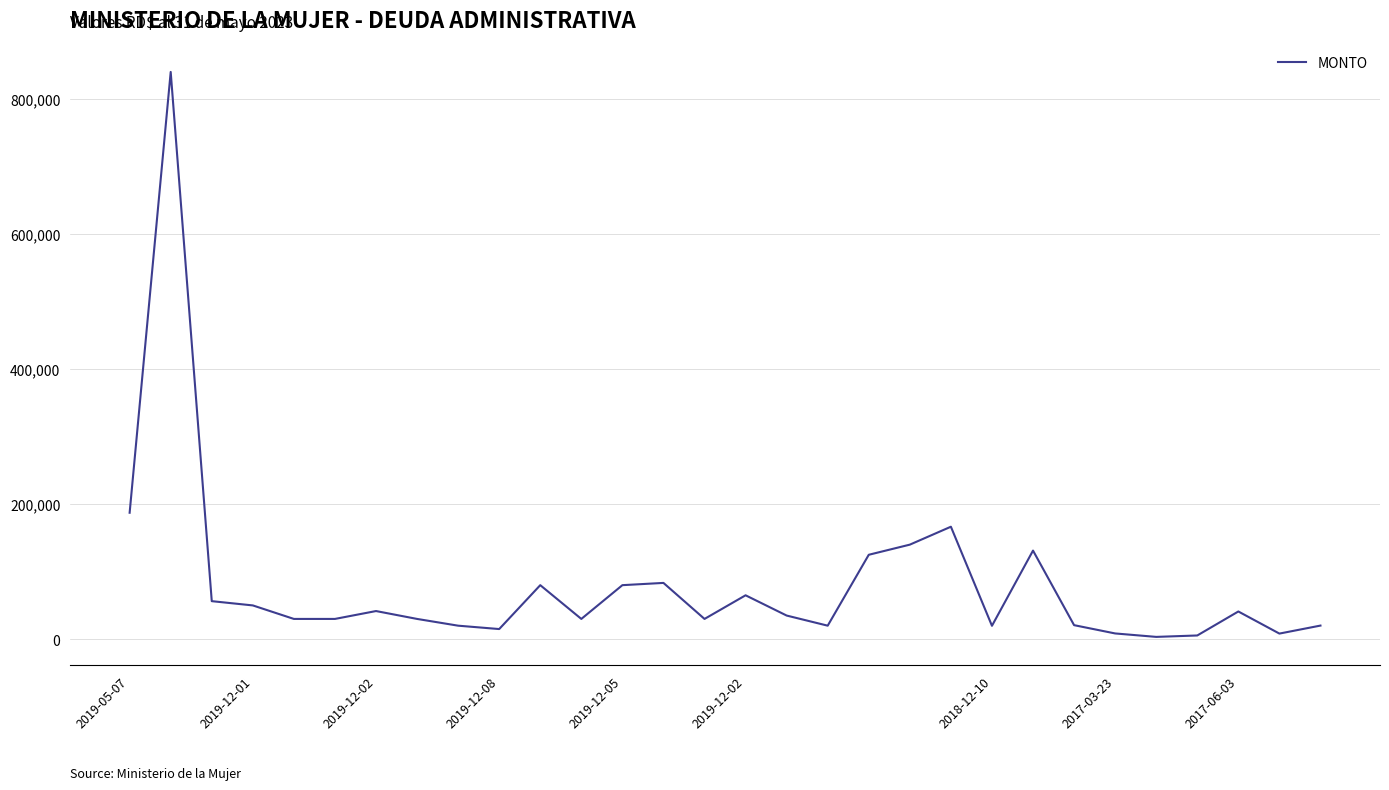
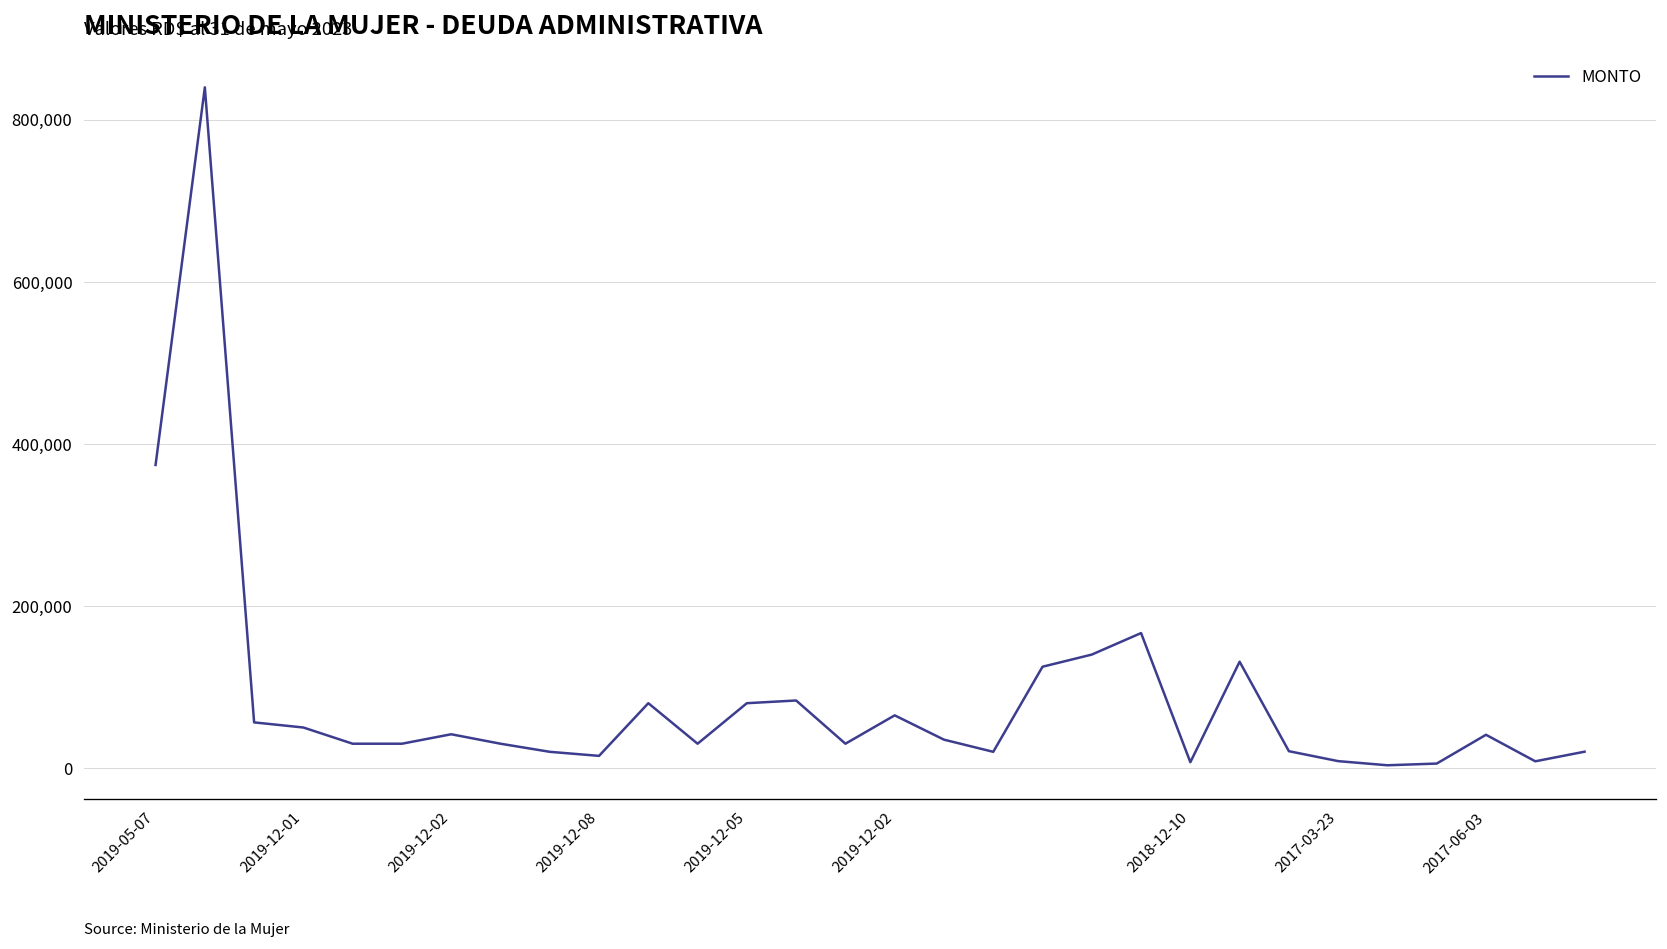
2019-05-07: 190,000 -> 370,000
2018-12-10: 20,000 -> 10,000
